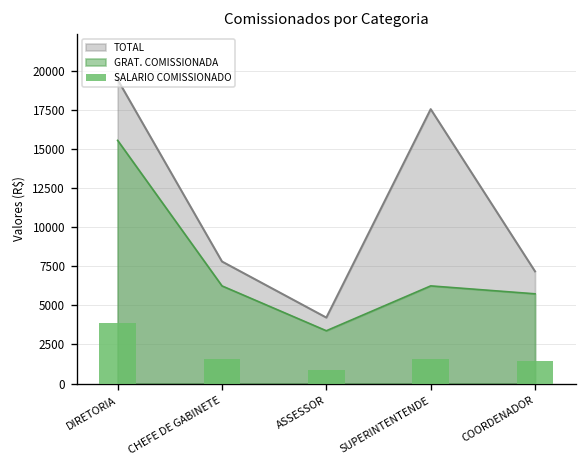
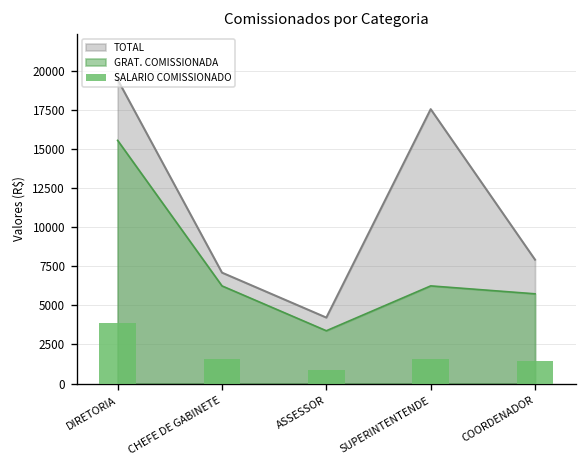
TOTAL, CHEFE DE GABINETE: 7800 -> 7100
TOTAL, COORDENADOR: 7200 -> 7900
